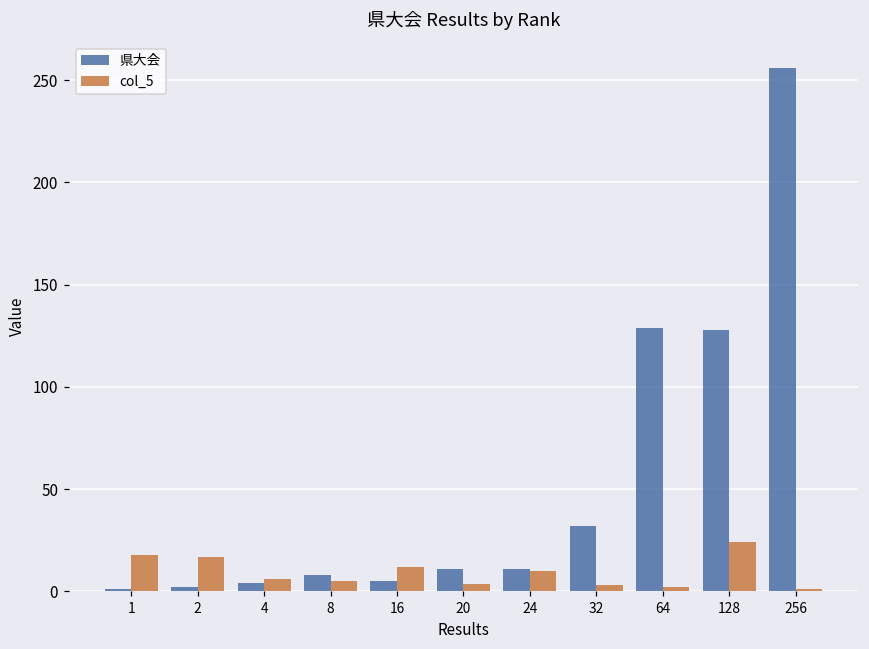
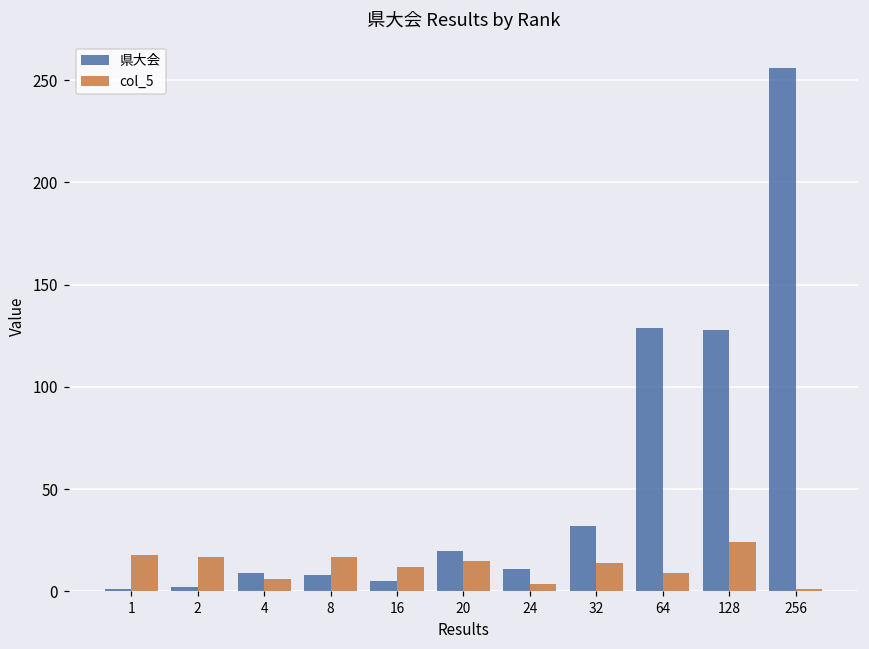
県大会, 4: 4 -> 9
col_5, 8: 5 -> 17
県大会, 20: 11 -> 20
col_5, 20: 4 -> 15
col_5, 24: 10 -> 4
col_5, 32: 3 -> 14
col_5, 64: 2 -> 9
